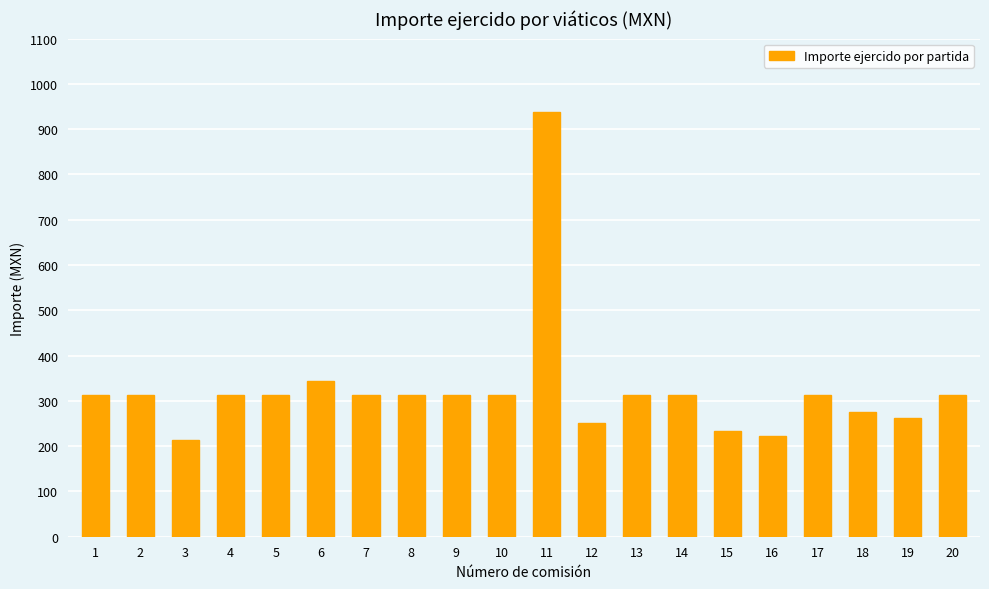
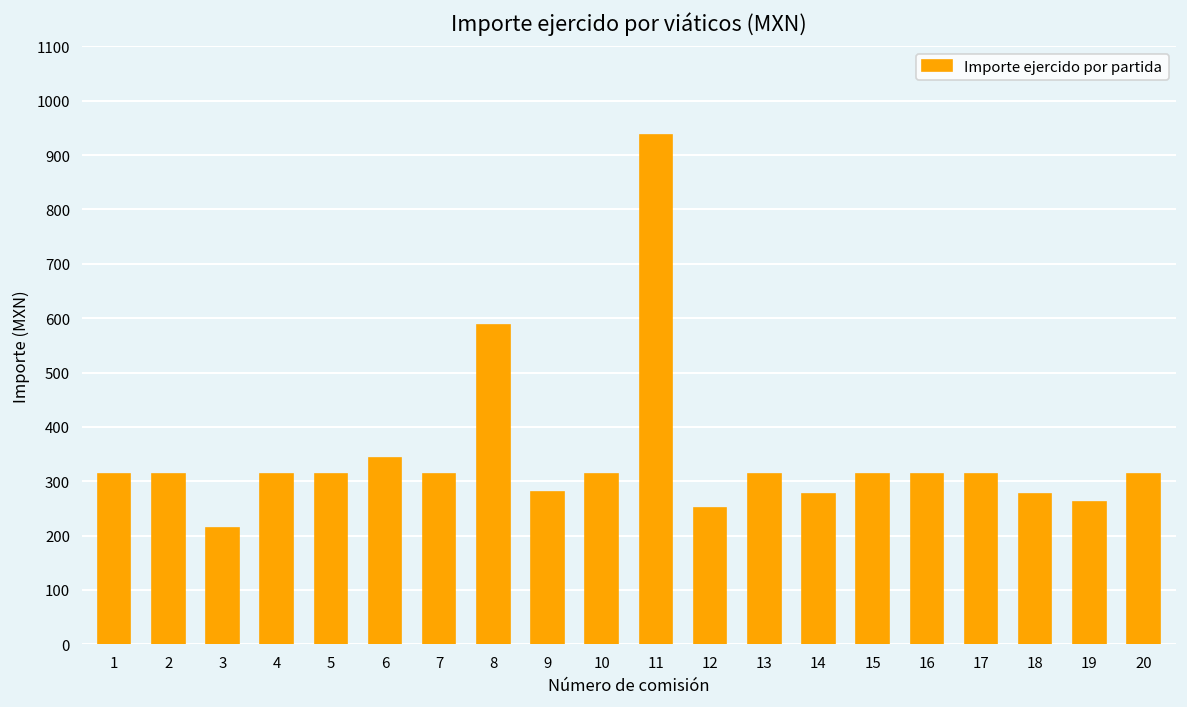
8: 310 -> 590
9: 310 -> 280
14: 310 -> 280
15: 230 -> 310
16: 220 -> 310
